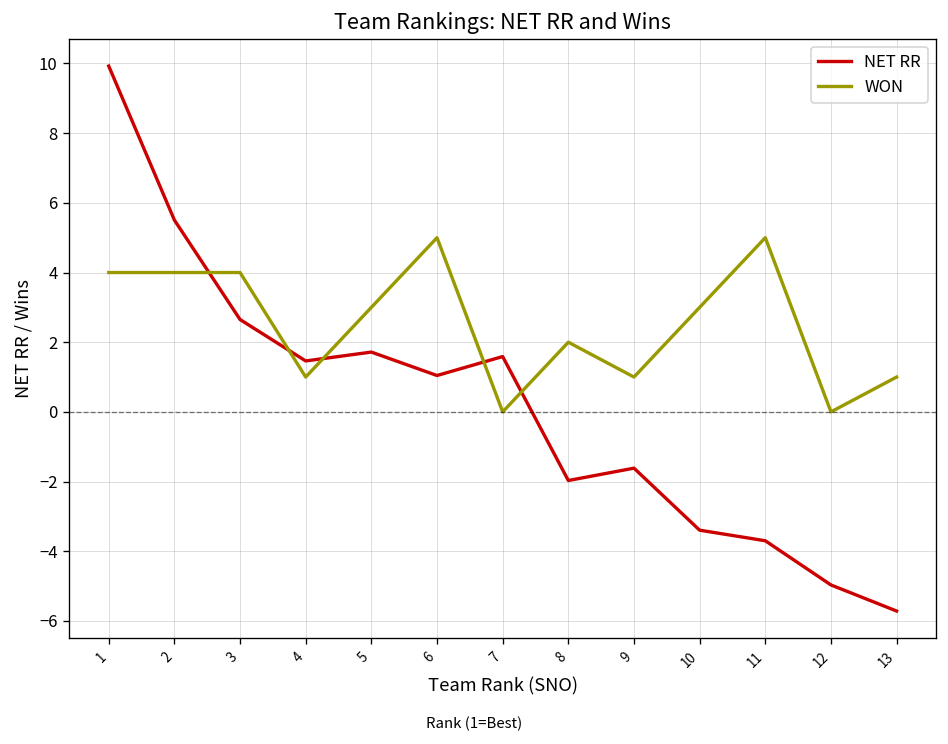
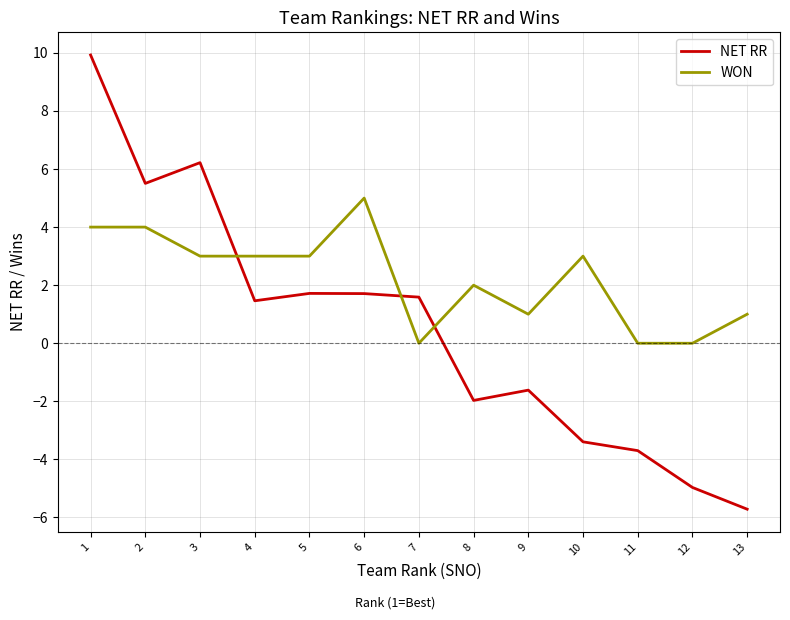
NET RR, 3: 2.7 -> 6.2
WON, 3: 4 -> 3
WON, 4: 1 -> 3
NET RR, 6: 1.0 -> 1.7
WON, 11: 5 -> 0
